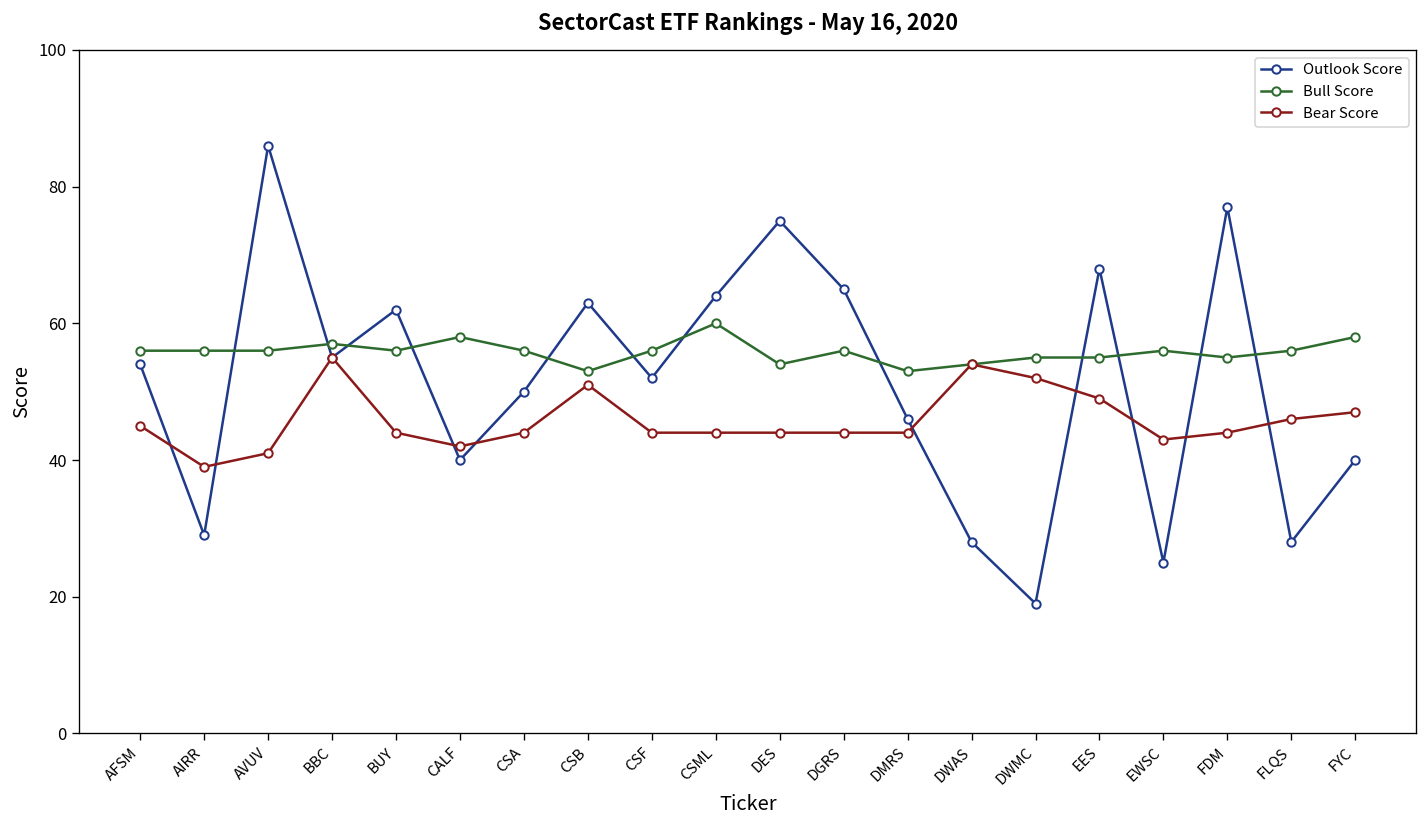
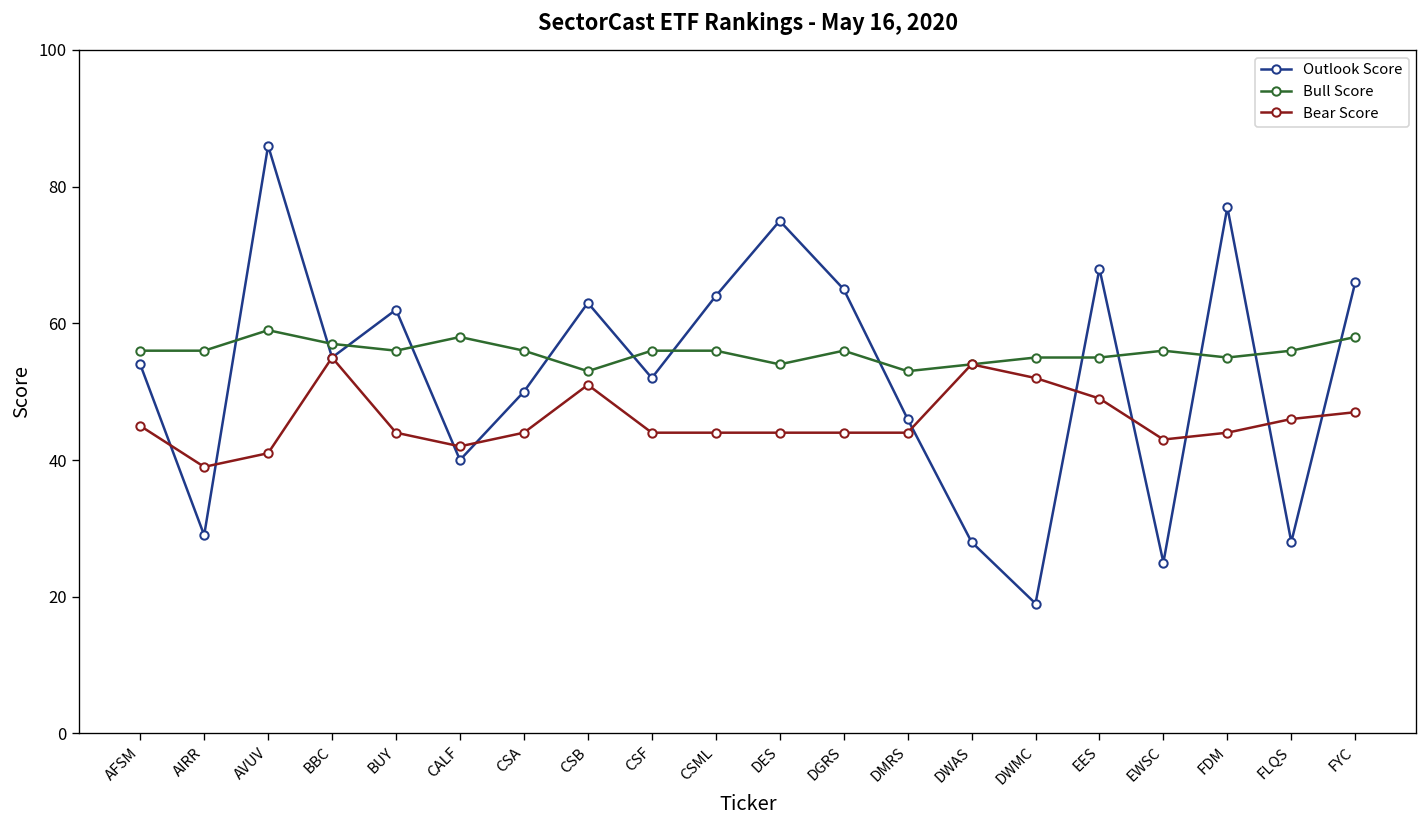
Bull Score, AVUV: 56 -> 59
Bull Score, CSML: 60 -> 56
Outlook Score, FYC: 40 -> 66
